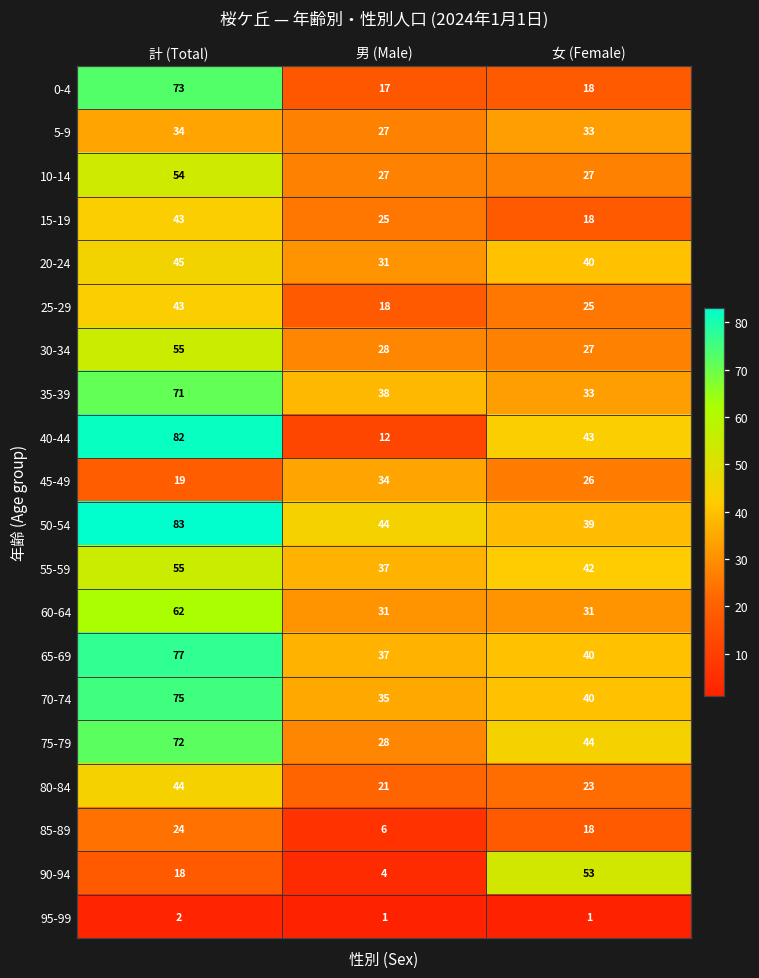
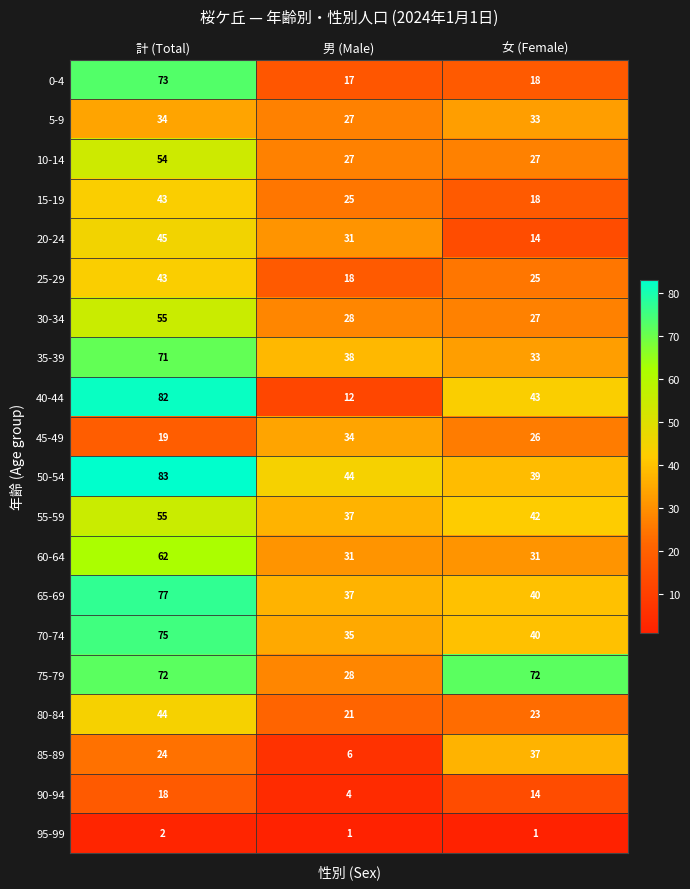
20-24, 女 (Female): 40 -> 14
75-79, 女 (Female): 44 -> 72
85-89, 女 (Female): 18 -> 37
90-94, 女 (Female): 53 -> 14
